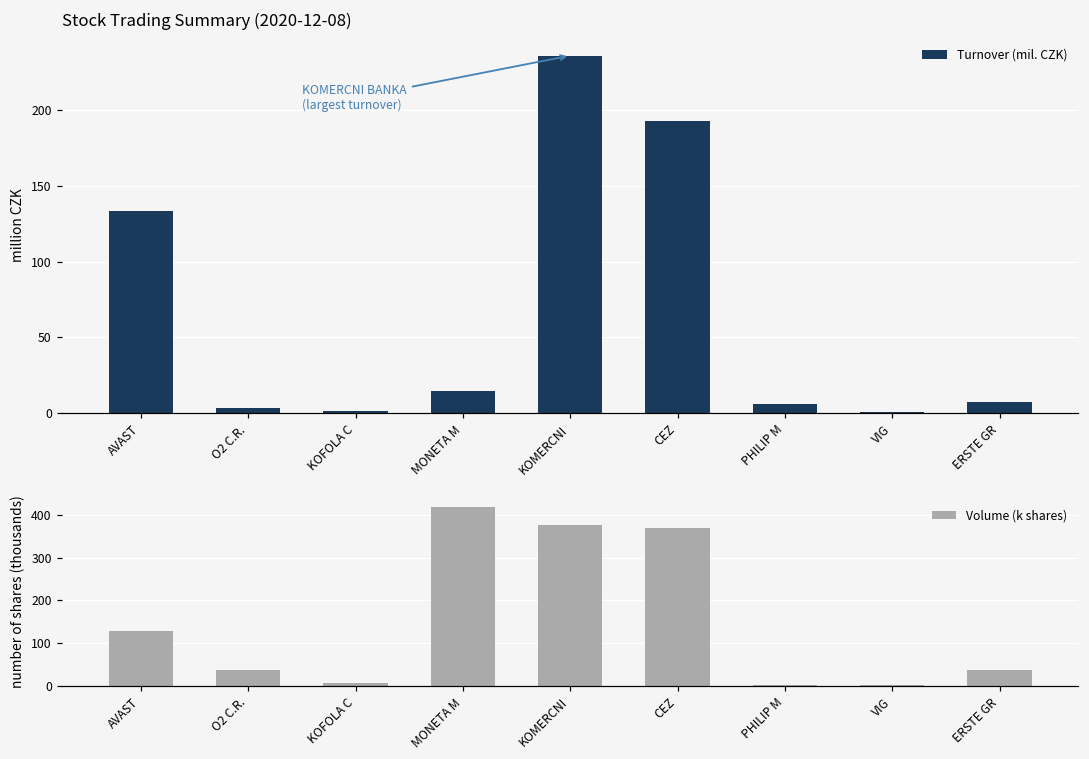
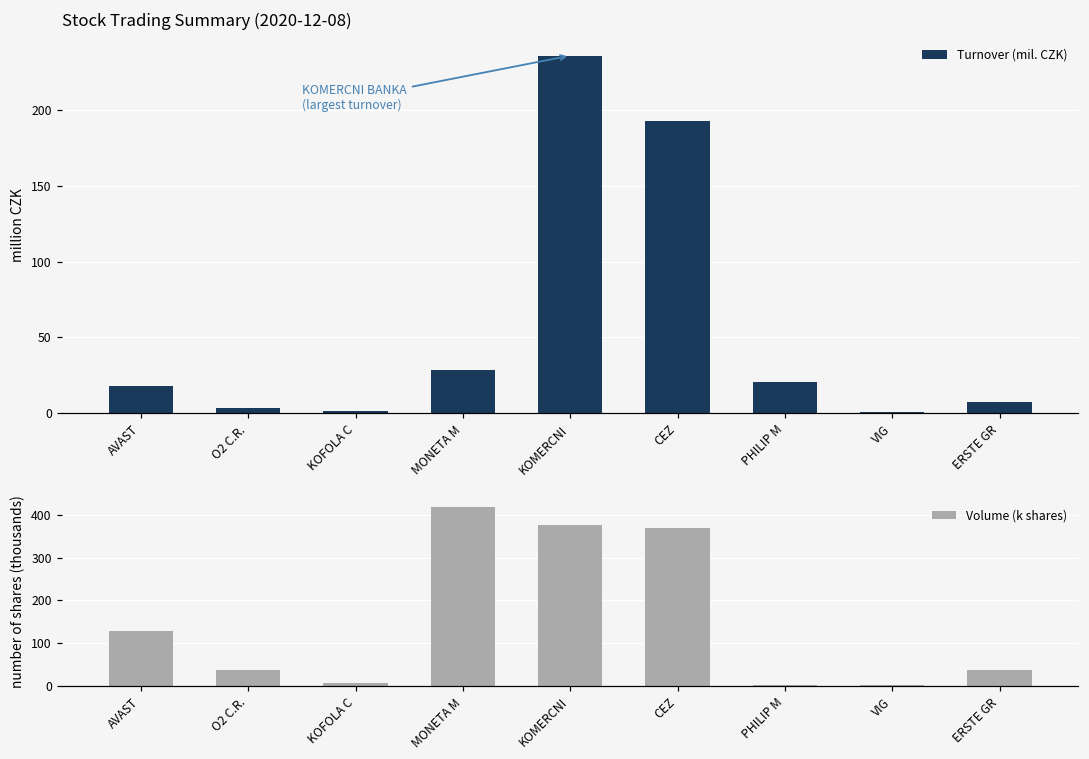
Stock Trading Summary (2020-12-08), AVAST: 133 -> 18
Stock Trading Summary (2020-12-08), MONETA M: 14 -> 28
Stock Trading Summary (2020-12-08), PHILIP M: 6 -> 21
